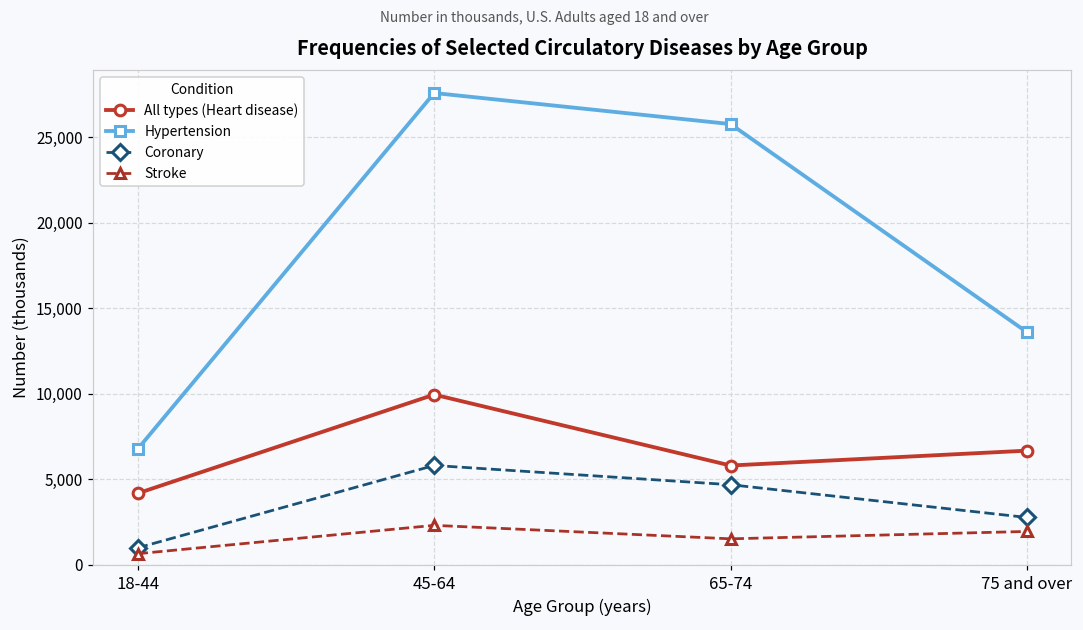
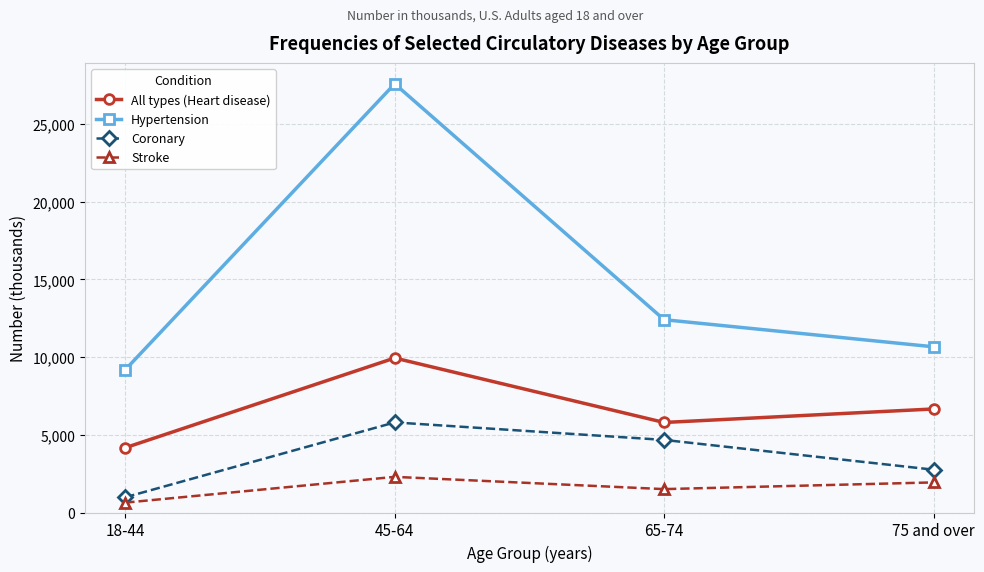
Hypertension, 18-44: 6,800 -> 9,200
Hypertension, 65-74: 25,800 -> 12,400
Hypertension, 75 and over: 13,600 -> 10,700
